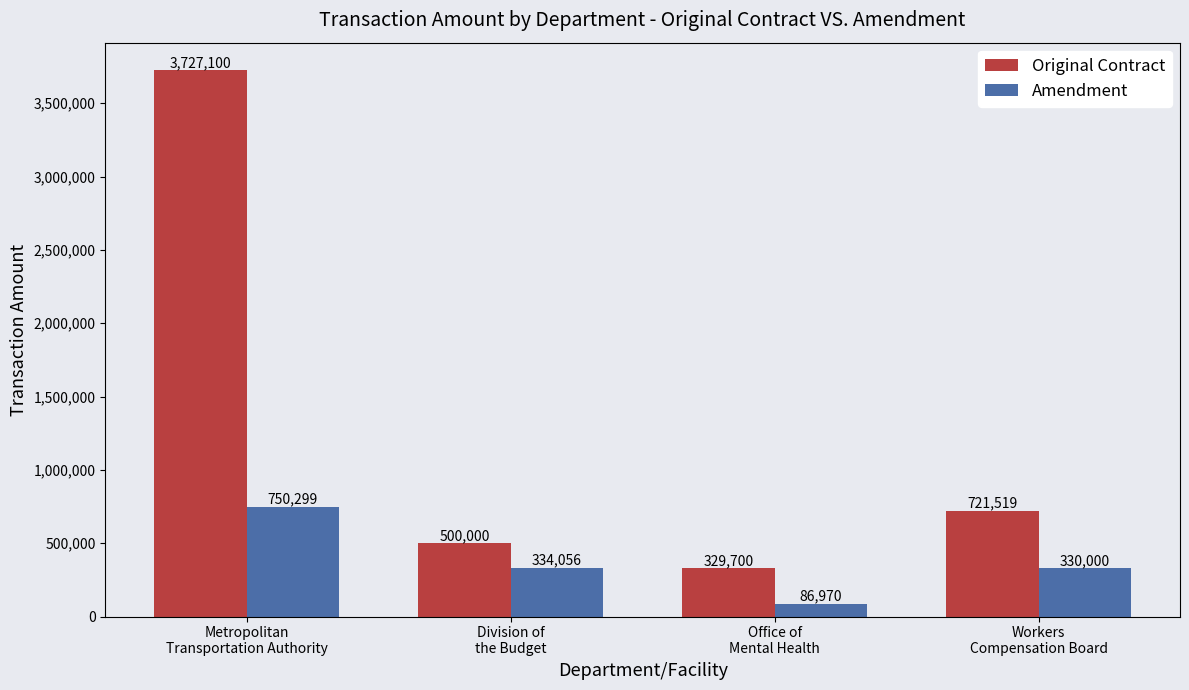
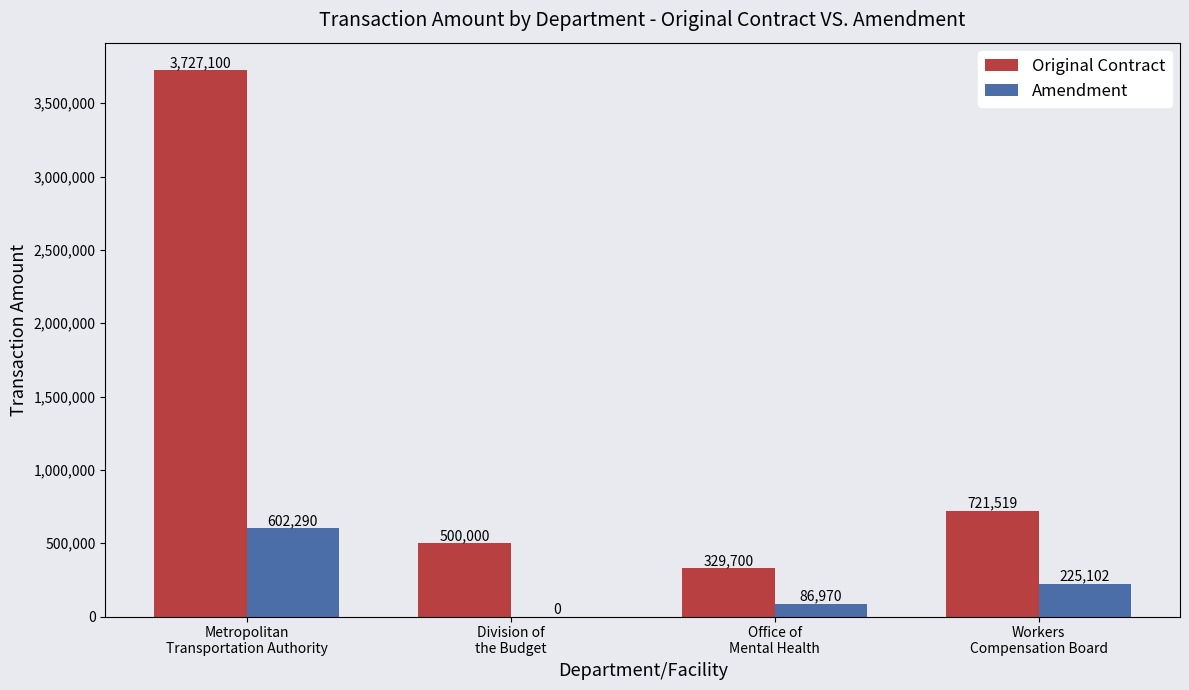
Amendment, Metropolitan Transportation Authority: 750,299 -> 602,290
Amendment, Division of the Budget: 334,056 -> 0
Amendment, Workers Compensation Board: 330,000 -> 225,102
